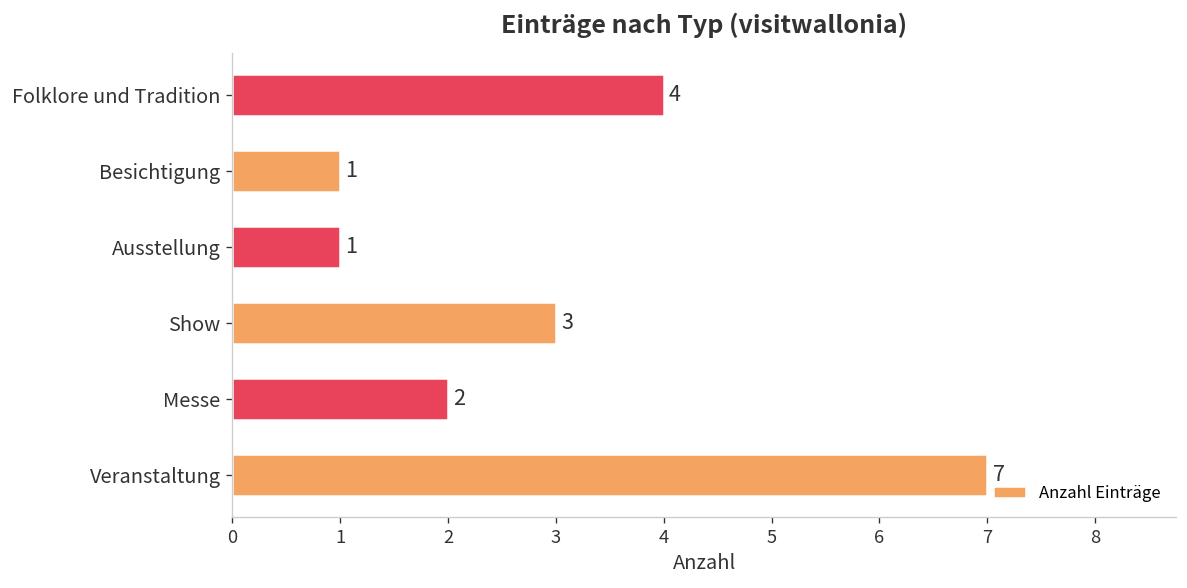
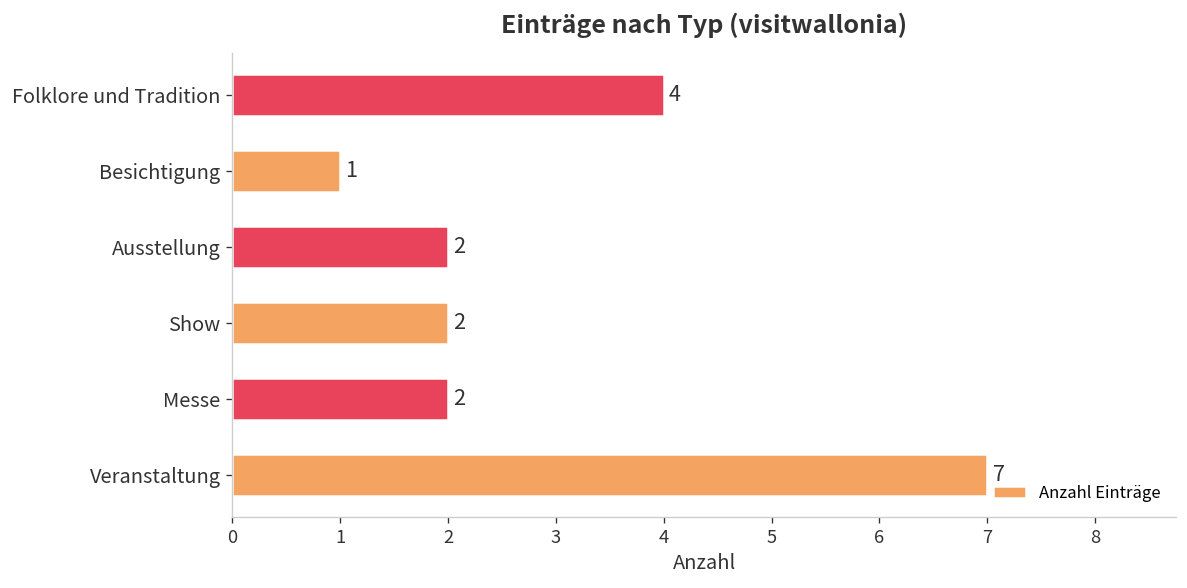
Ausstellung: 1 -> 2
Show: 3 -> 2
